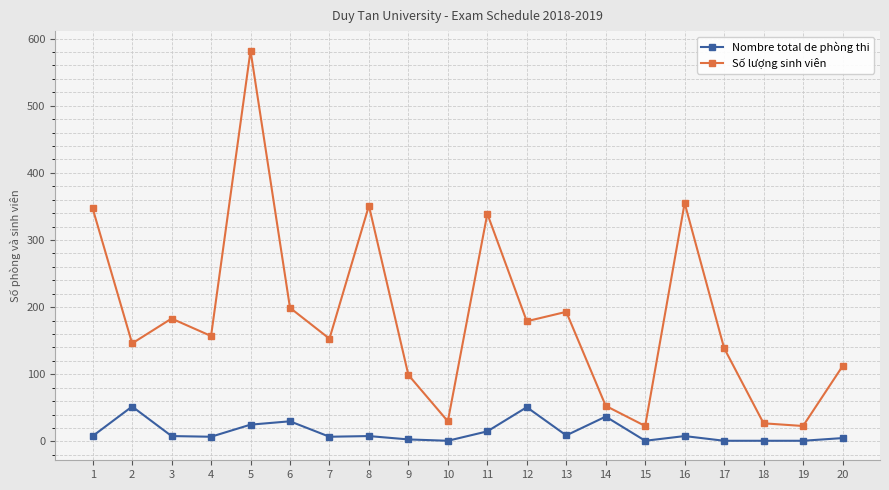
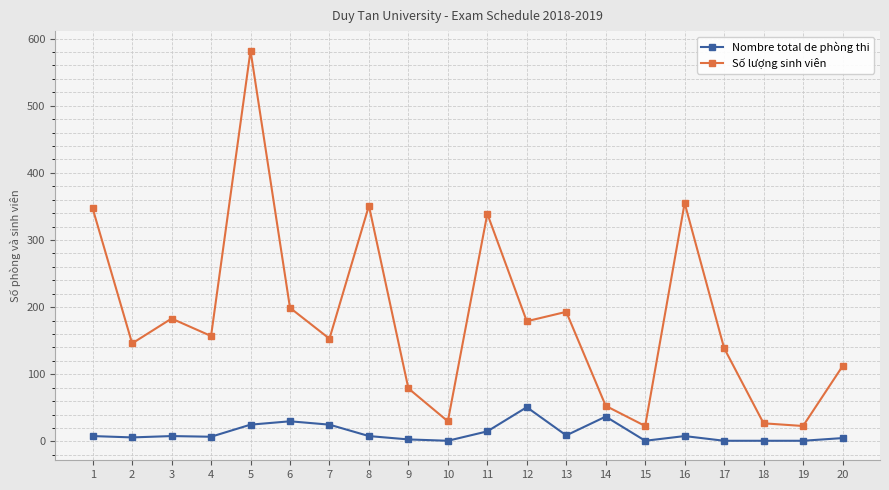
Nombre total de phòng thi, 2: 50 -> 10
Nombre total de phòng thi, 7: 10 -> 30
Số lượng sinh viên, 9: 100 -> 80
